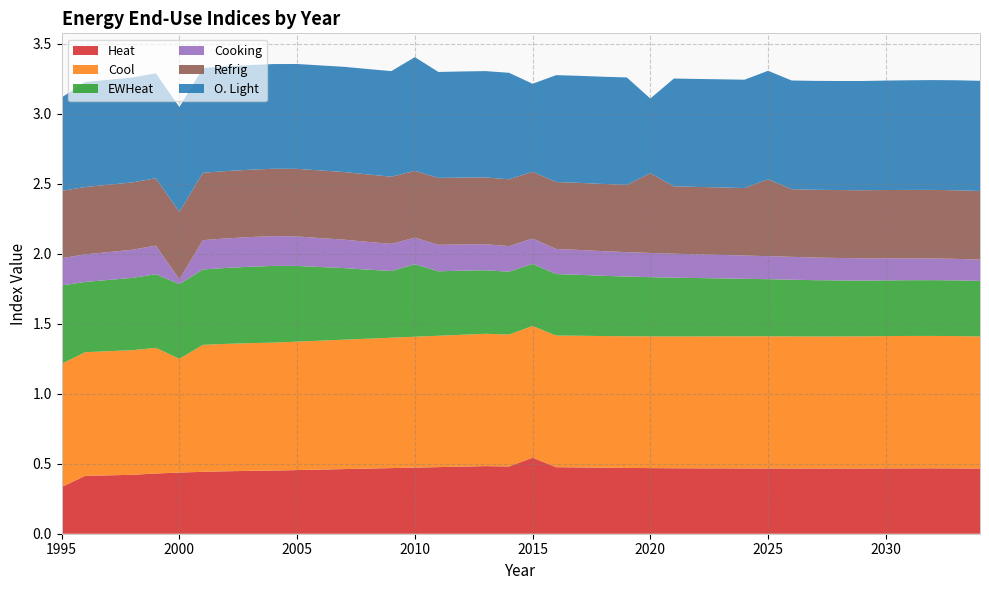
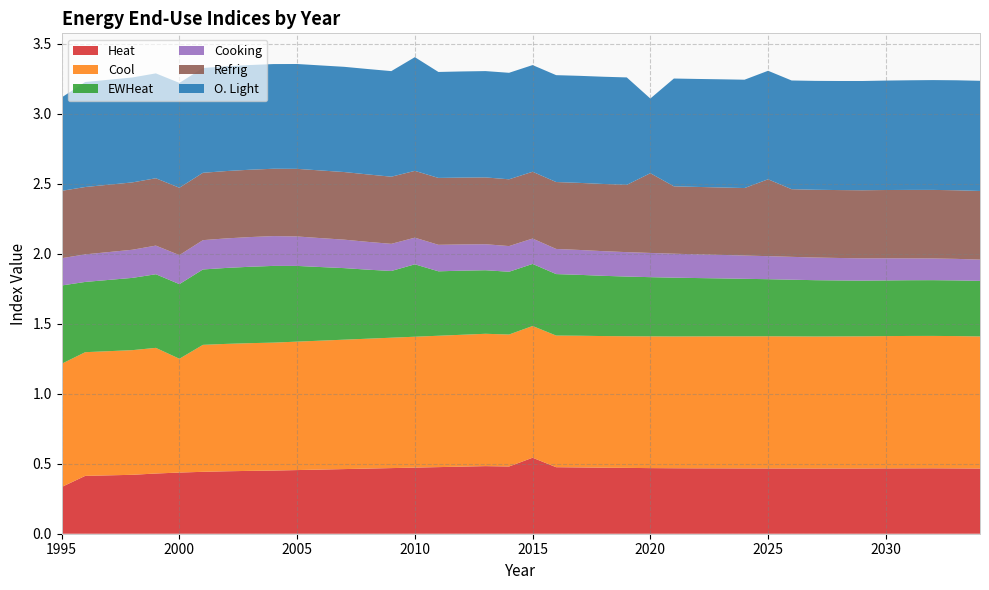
Cooking, 2000: 0.03 -> 0.21
O. Light, 2015: 0.63 -> 0.76
